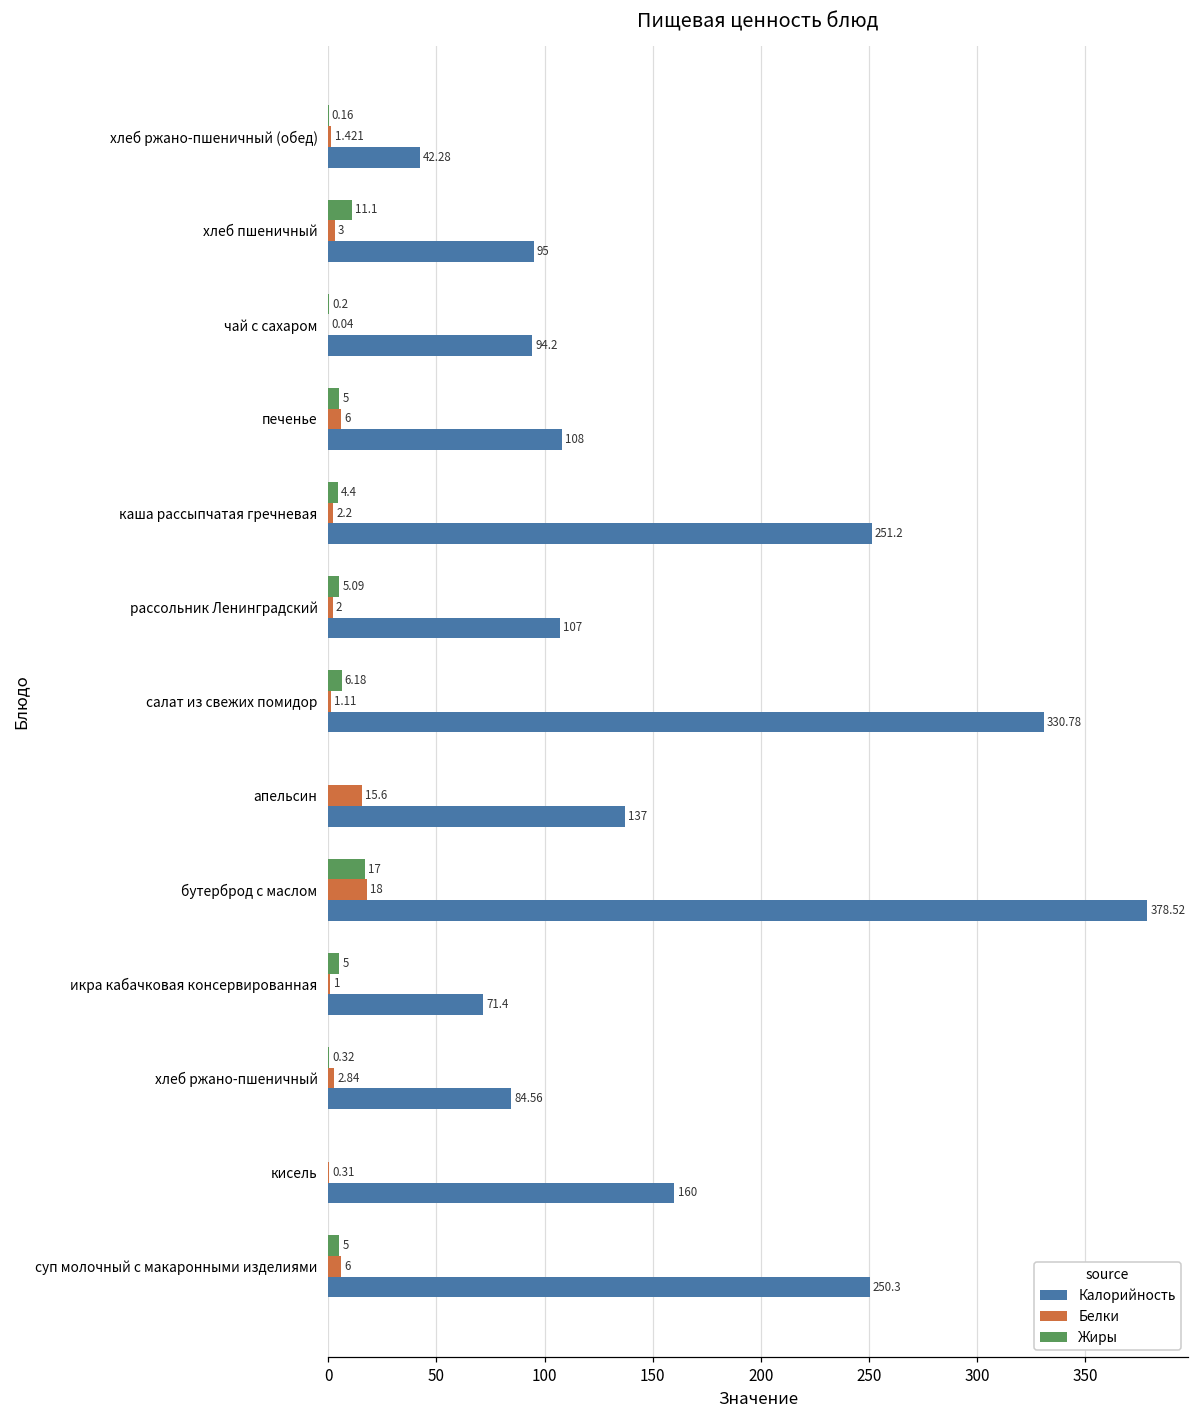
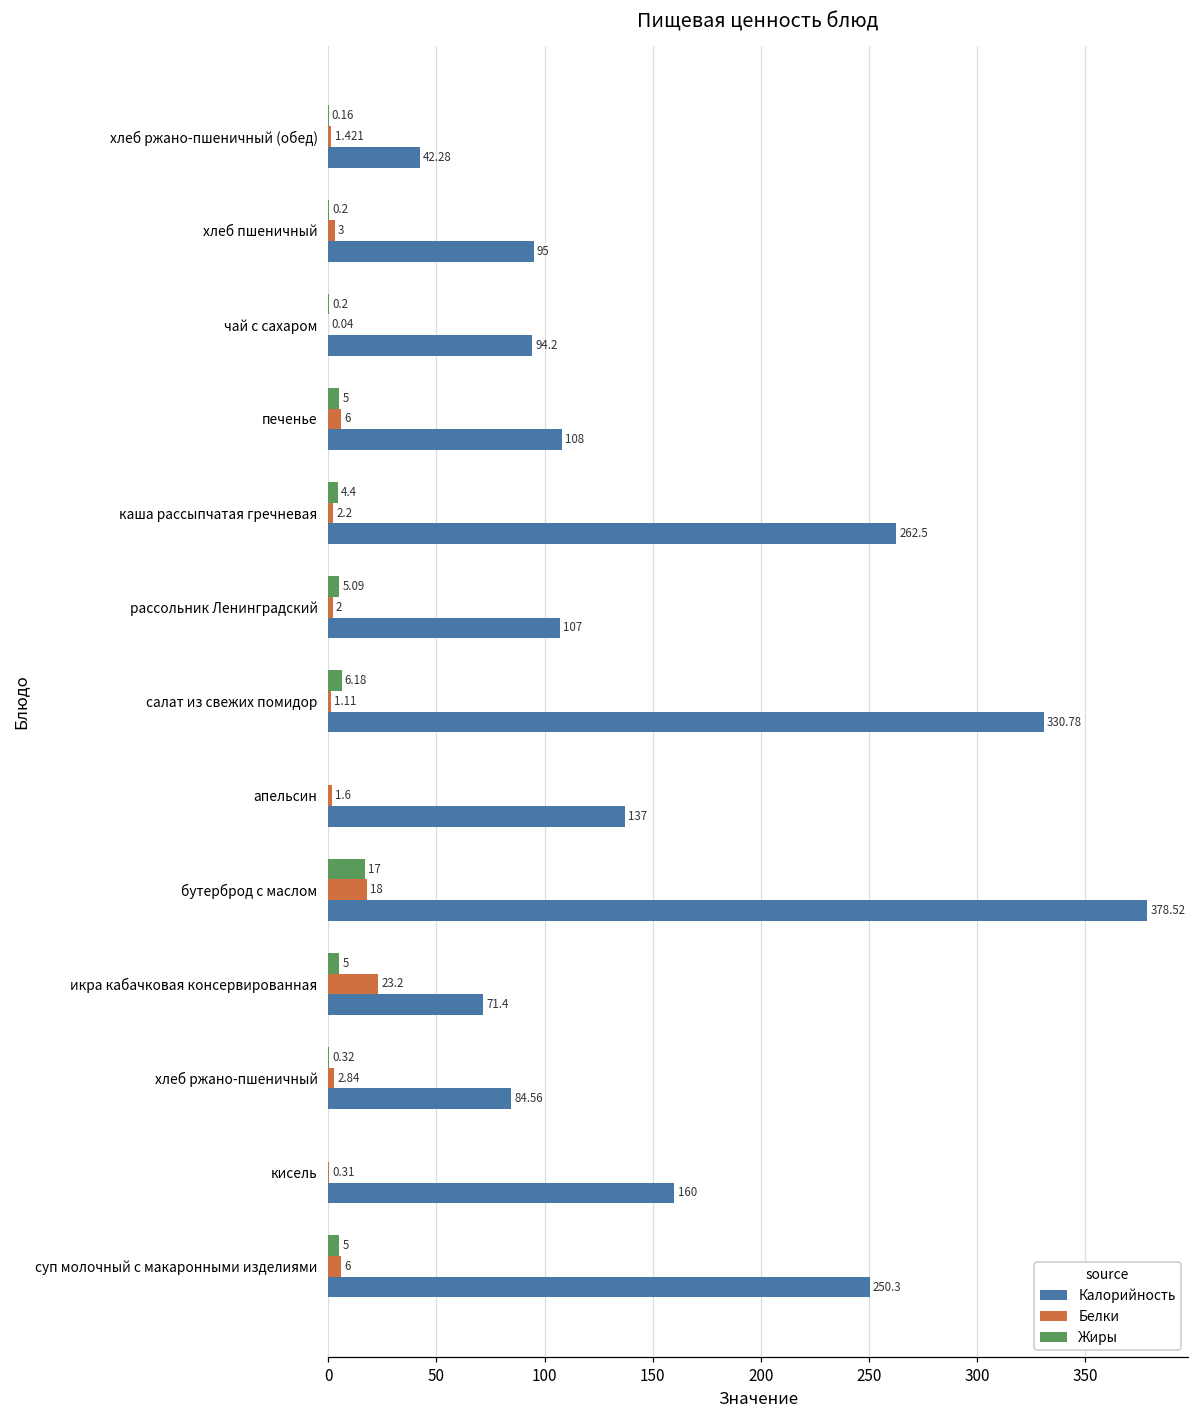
Жиры, хлеб пшеничный: 11.1 -> 0.2
Калорийность, каша рассыпчатая гречневая: 251.2 -> 262.5
Белки, апельсин: 15.6 -> 1.6
Белки, икра кабачковая консервированная: 1 -> 23.2
